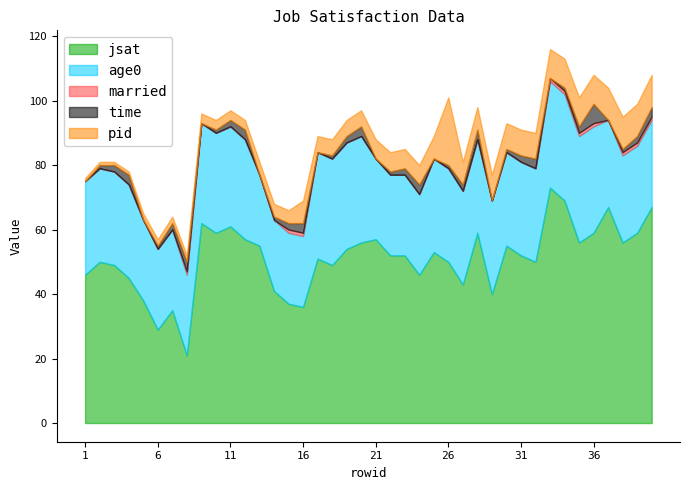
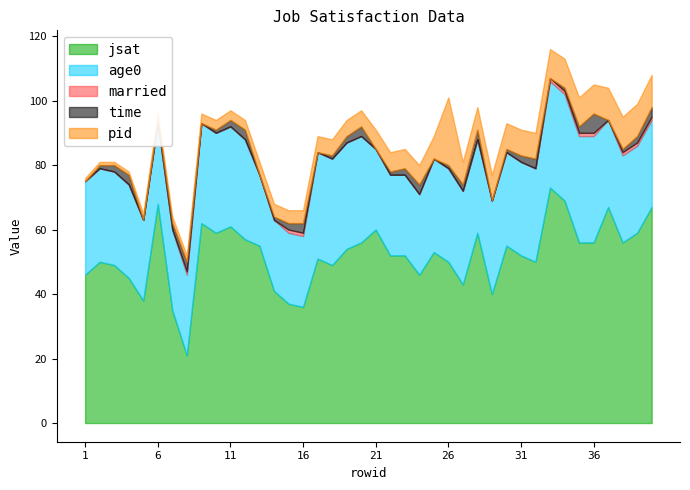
jsat, 6: 29 -> 68
pid, 16: 7 -> 4
jsat, 21: 57 -> 60
jsat, 36: 59 -> 56
